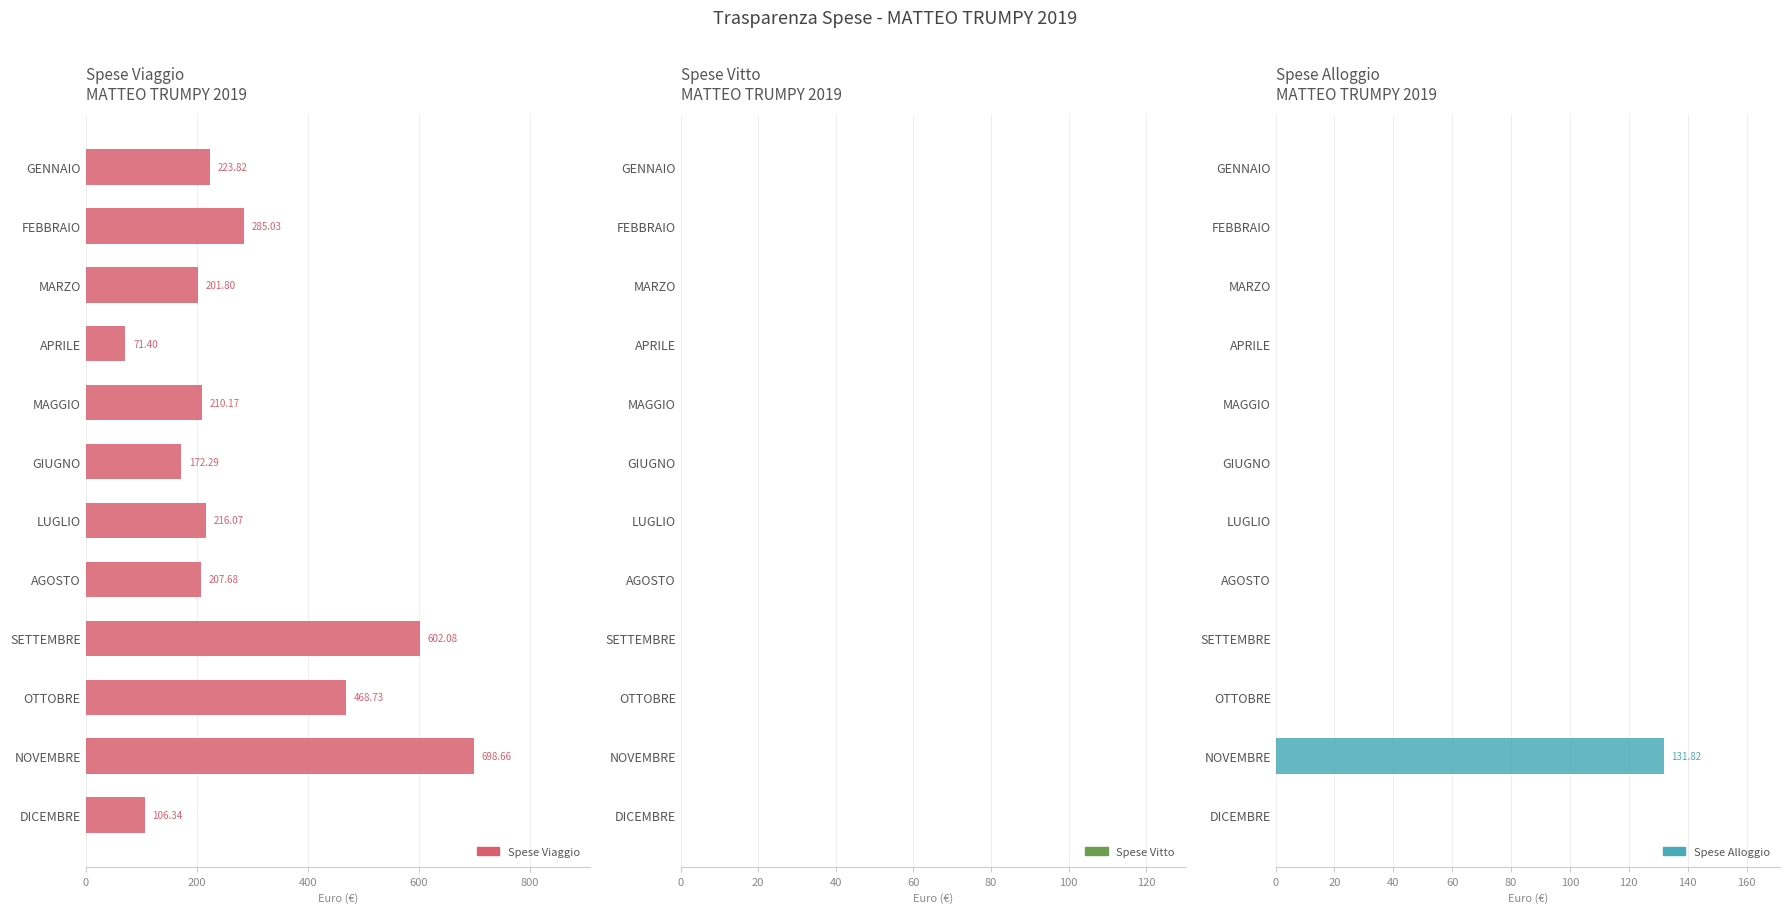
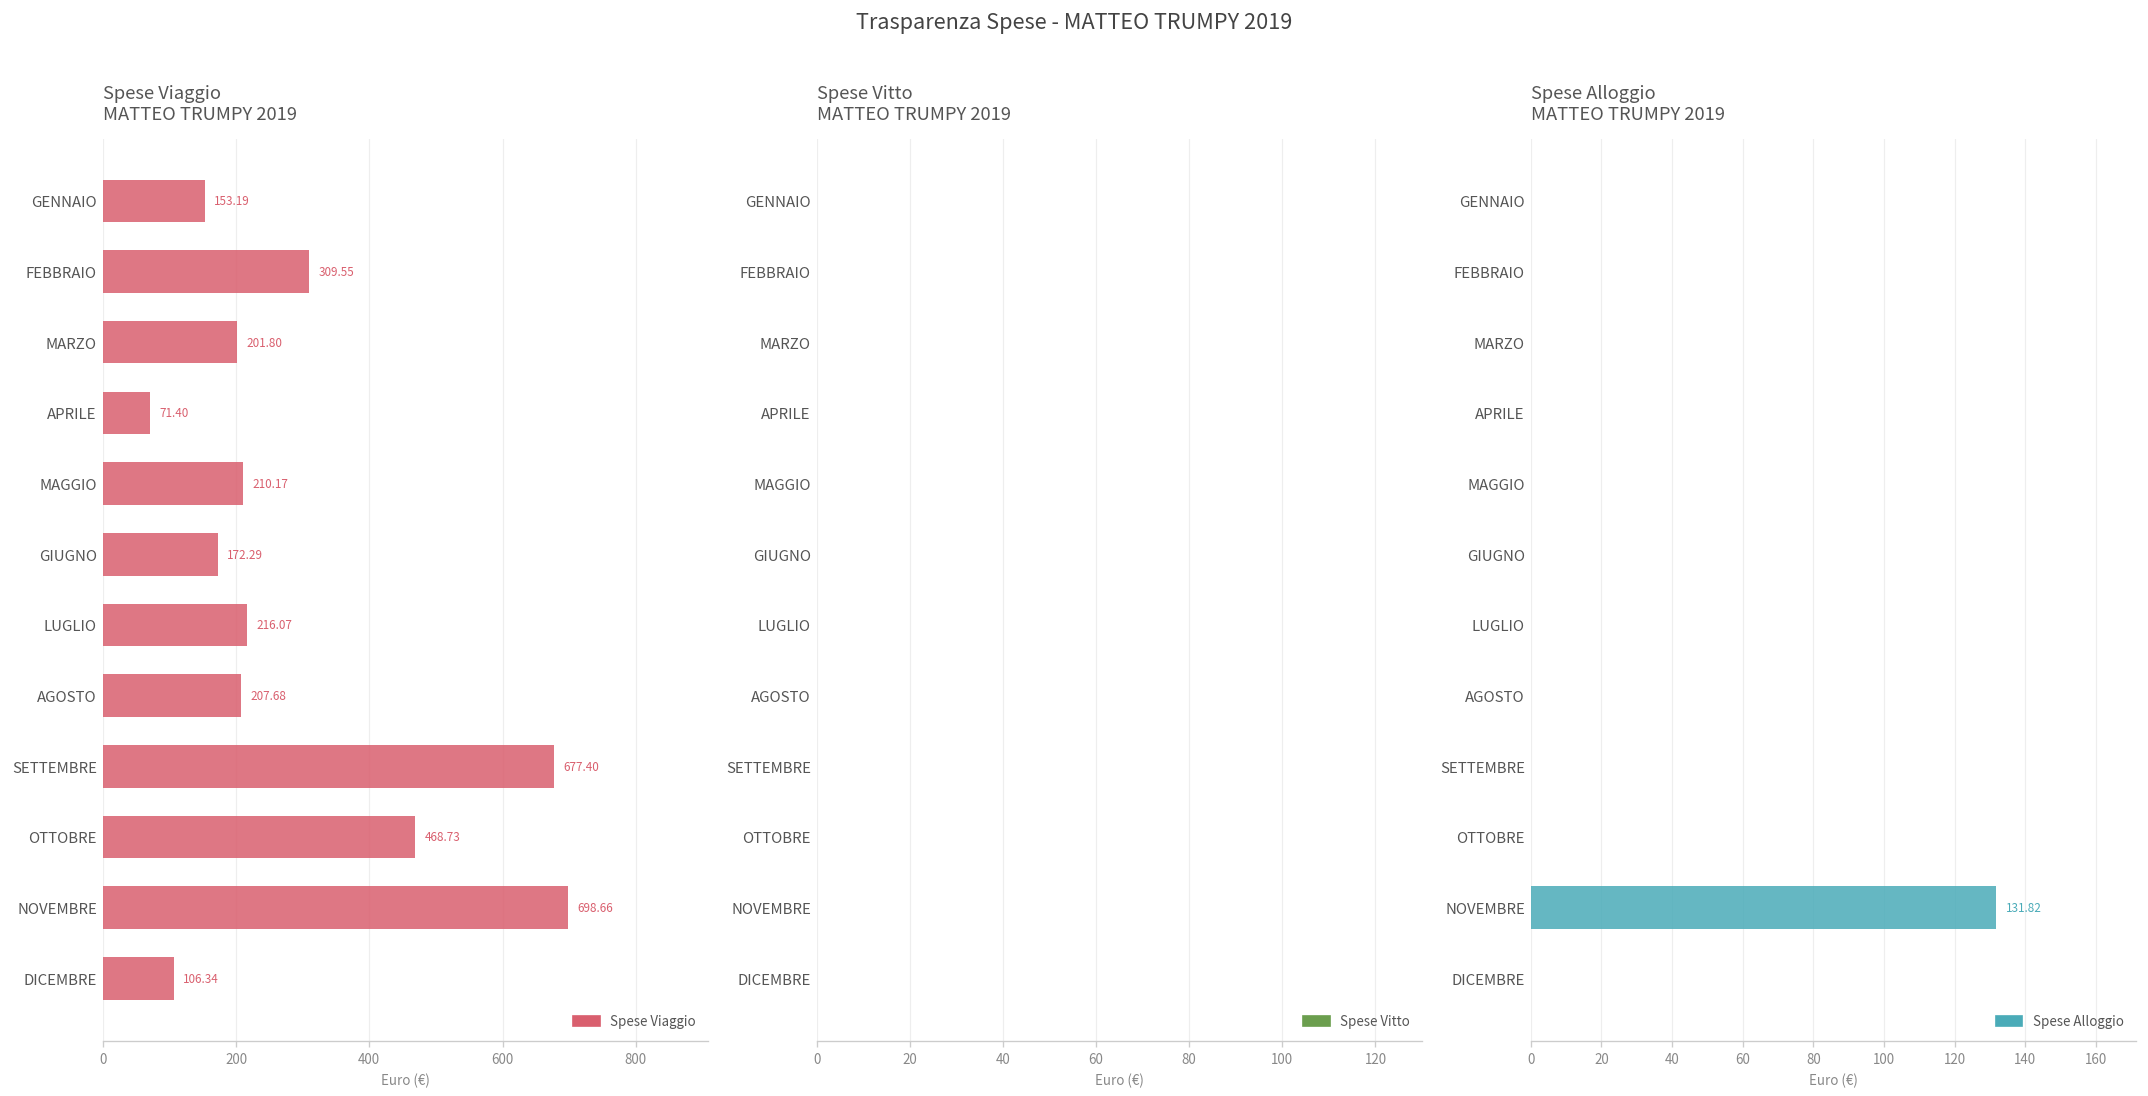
Spese Viaggio MATTEO TRUMPY 2019, GENNAIO: 223.82 -> 153.19
Spese Viaggio MATTEO TRUMPY 2019, FEBBRAIO: 285.03 -> 309.55
Spese Viaggio MATTEO TRUMPY 2019, SETTEMBRE: 602.08 -> 677.40
